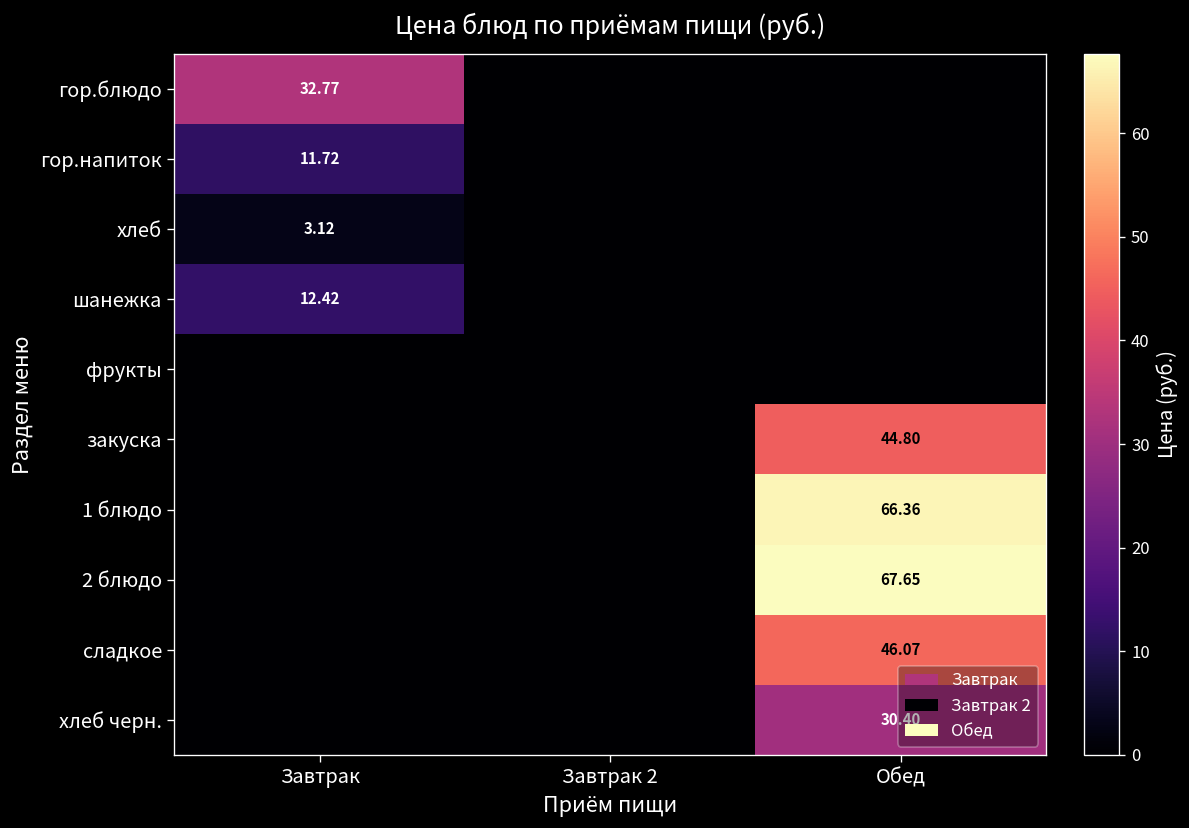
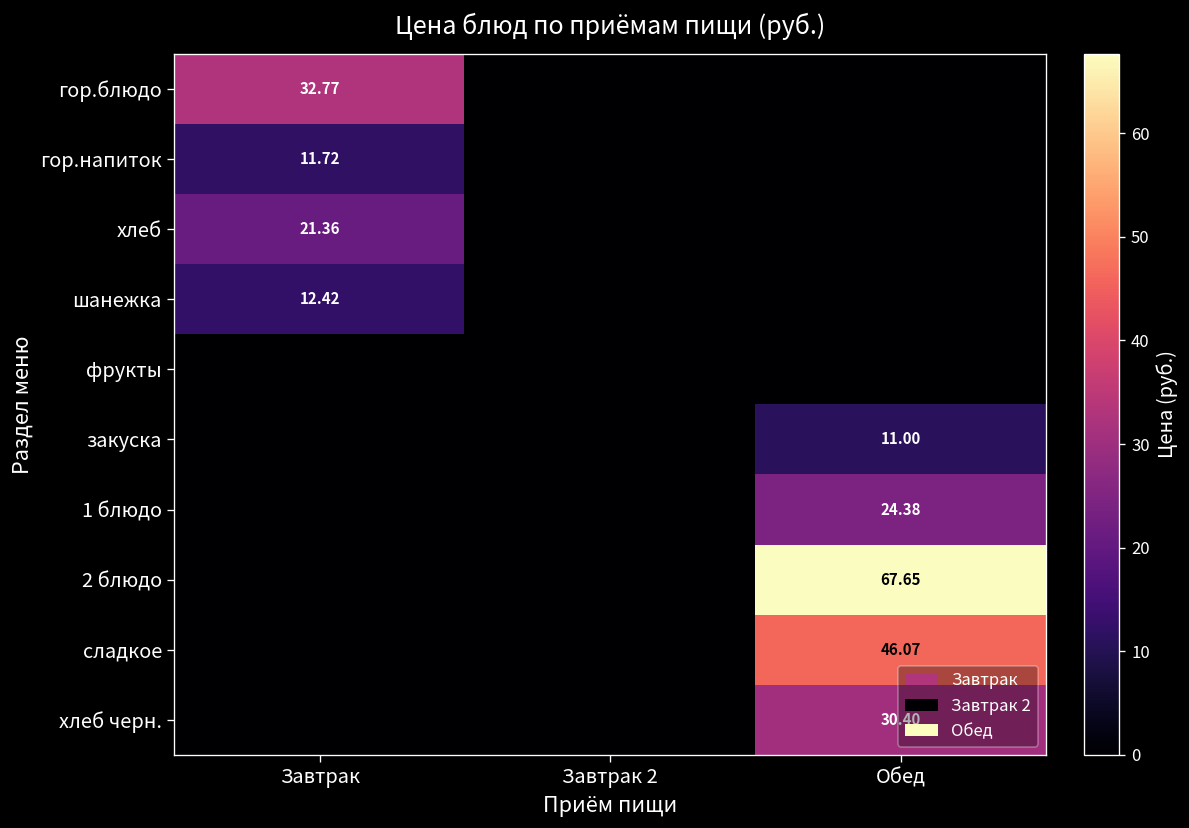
хлеб, Завтрак: 3.12 -> 21.36
закуска, Обед: 44.80 -> 11.00
1 блюдо, Обед: 66.36 -> 24.38
